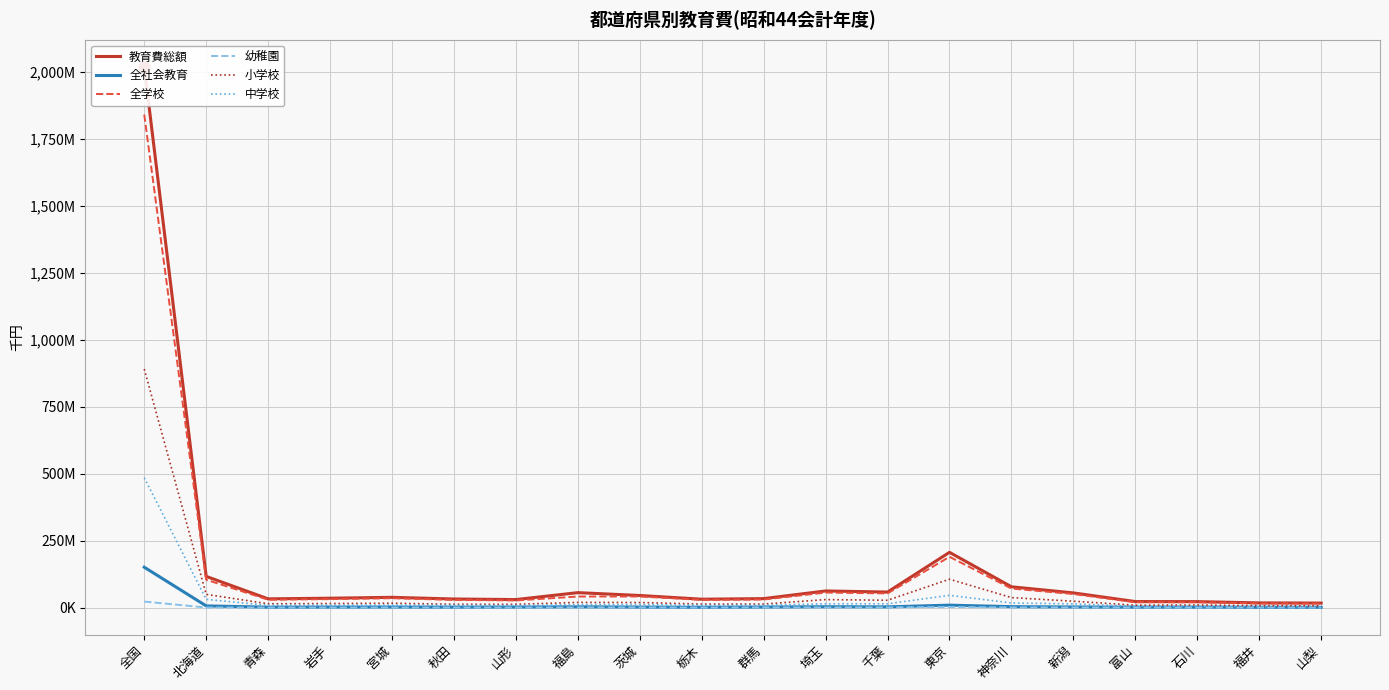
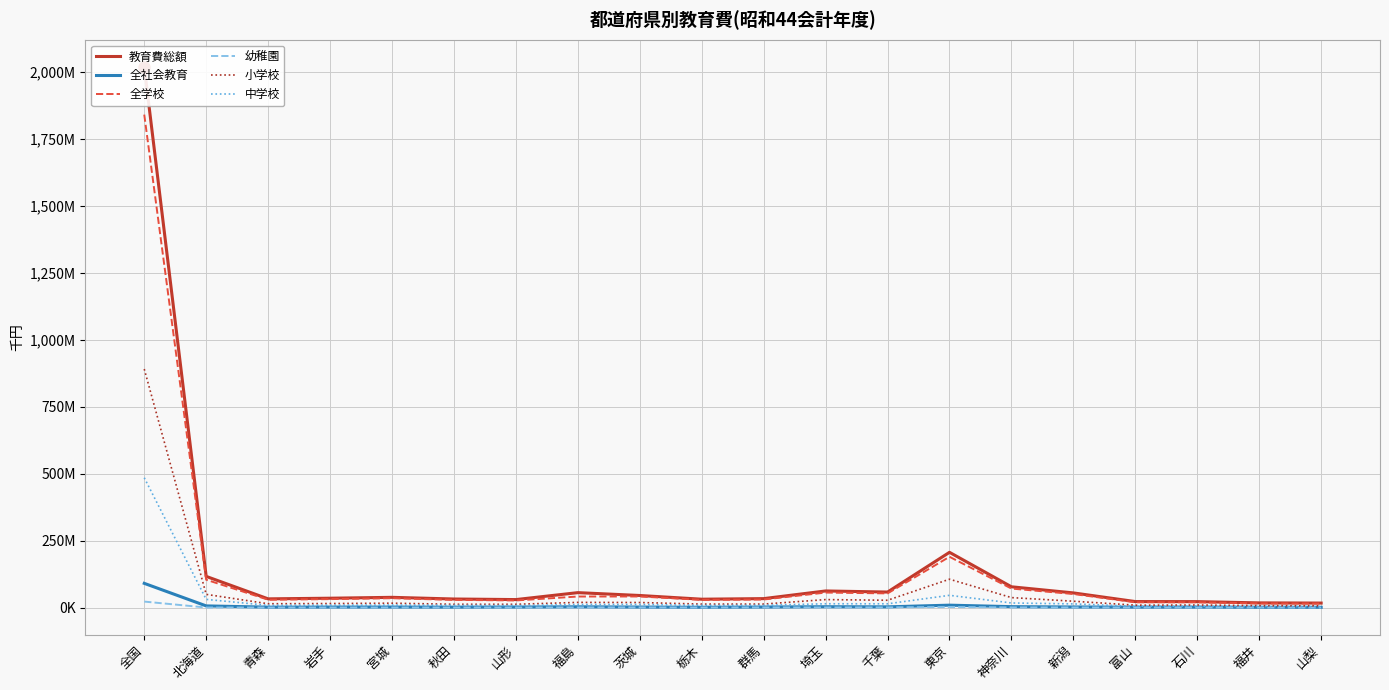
全社会教育, 全国: 150,000,000 -> 90,000,000
